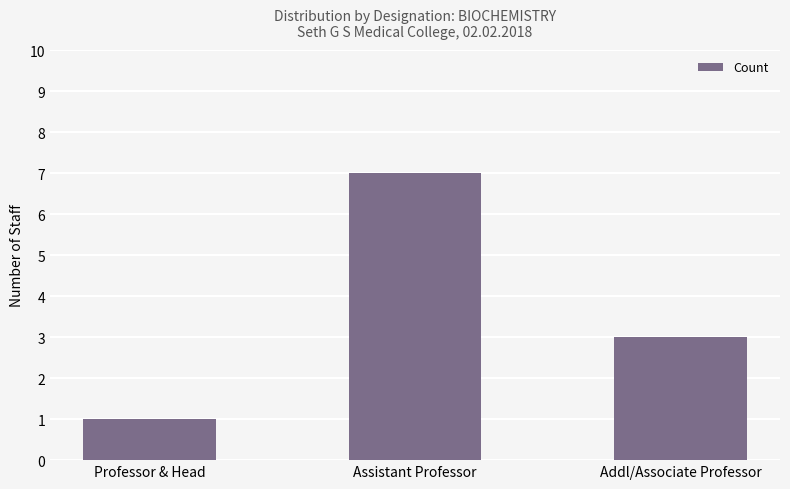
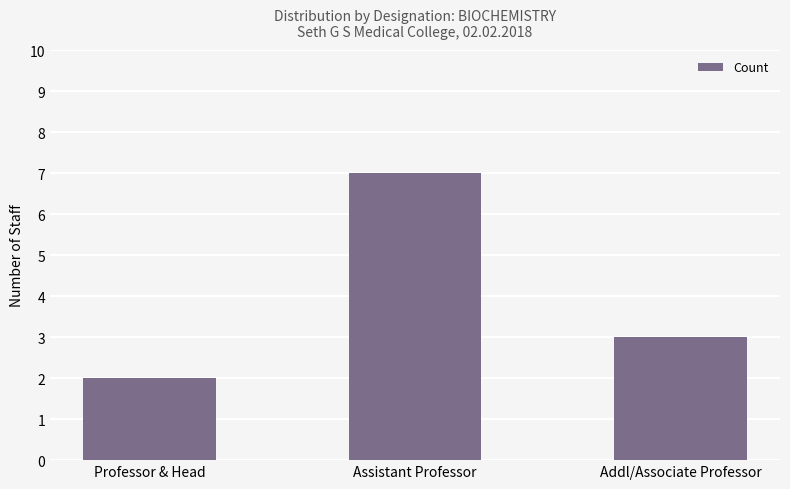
Professor & Head: 1 -> 2
